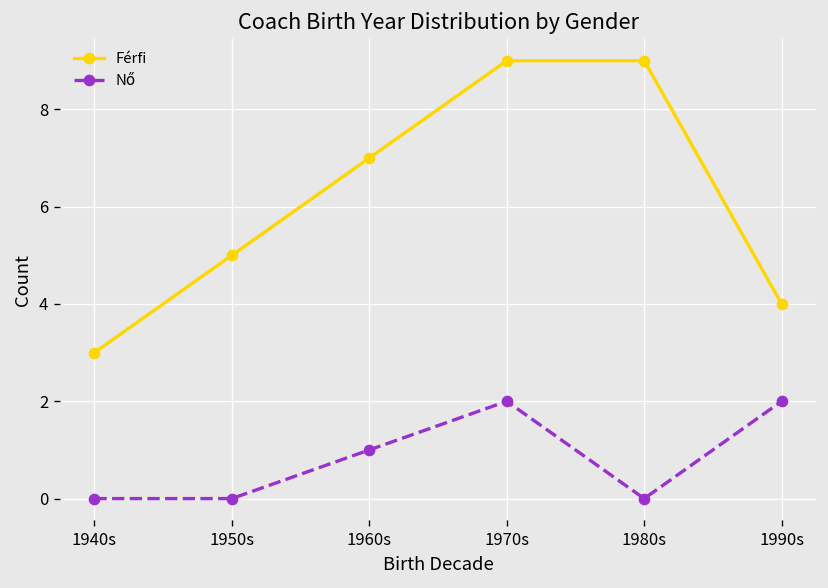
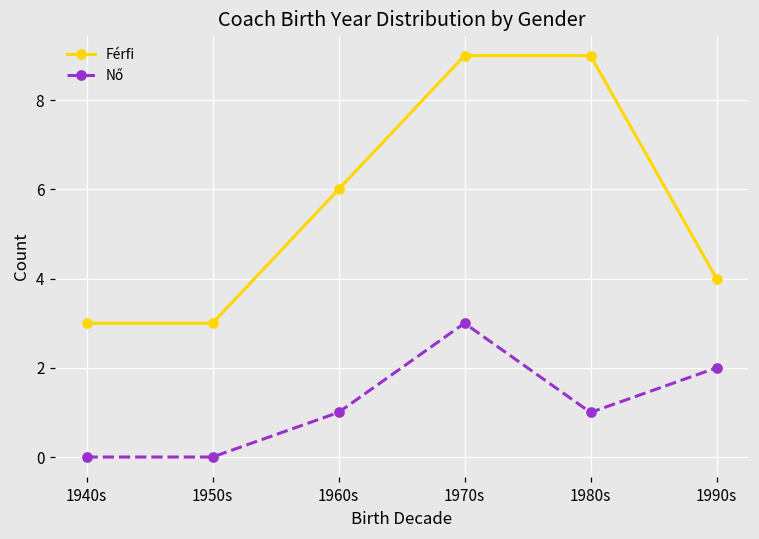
Férfi, 1950s: 5 -> 3
Férfi, 1960s: 7 -> 6
Nő, 1970s: 2 -> 3
Nő, 1980s: 0 -> 1
